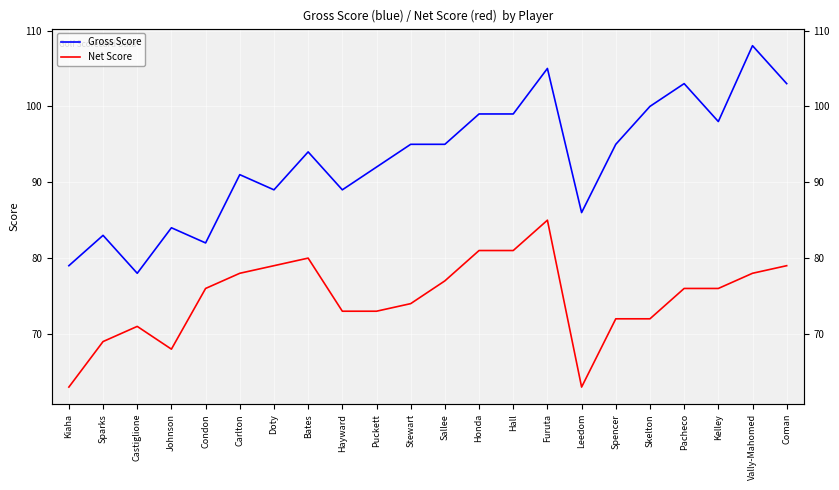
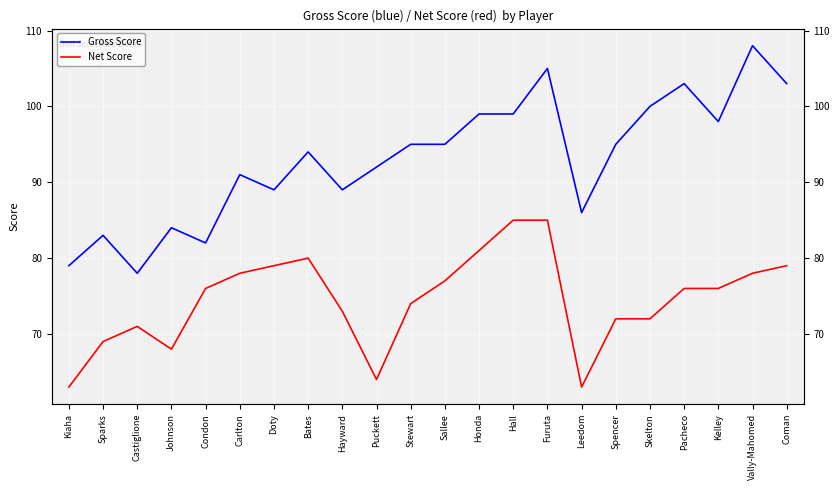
Net Score, Puckett: 73 -> 64
Net Score, Hall: 81 -> 85
